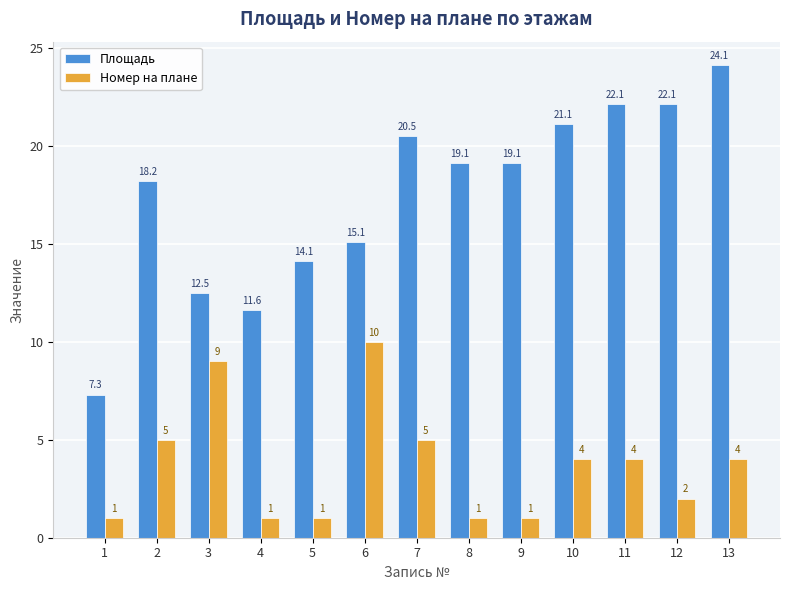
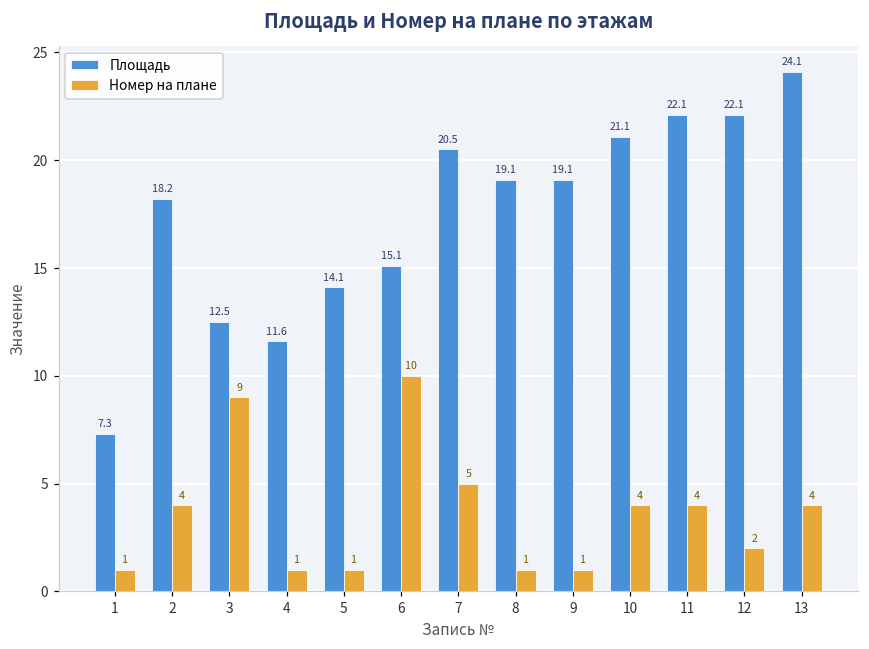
Номер на плане, 2: 5 -> 4
